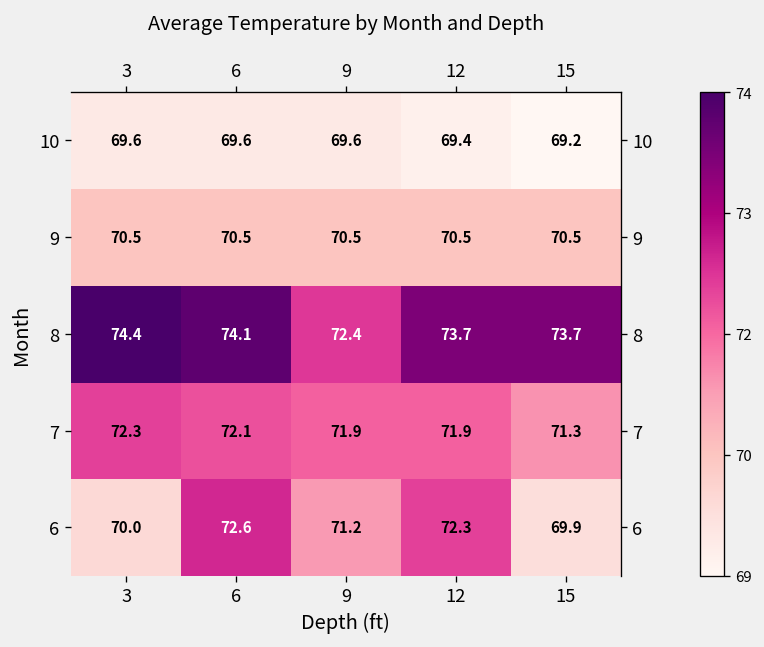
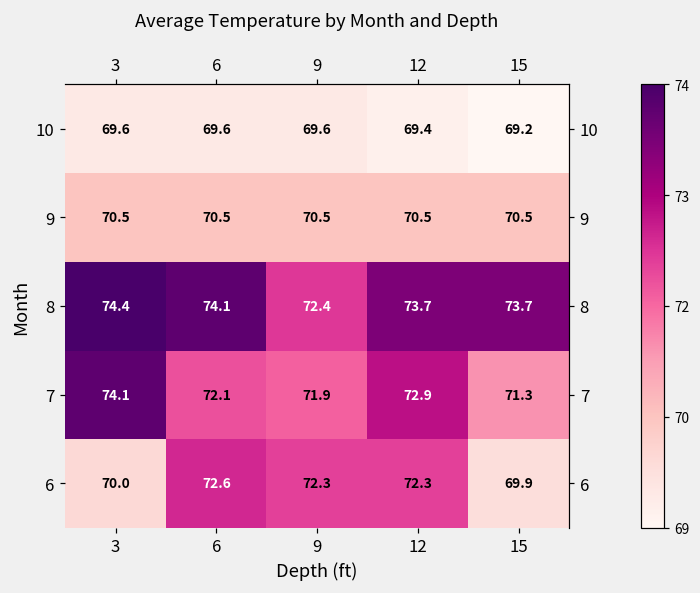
7, 3: 72.3 -> 74.1
7, 12: 71.9 -> 72.9
6, 9: 71.2 -> 72.3
